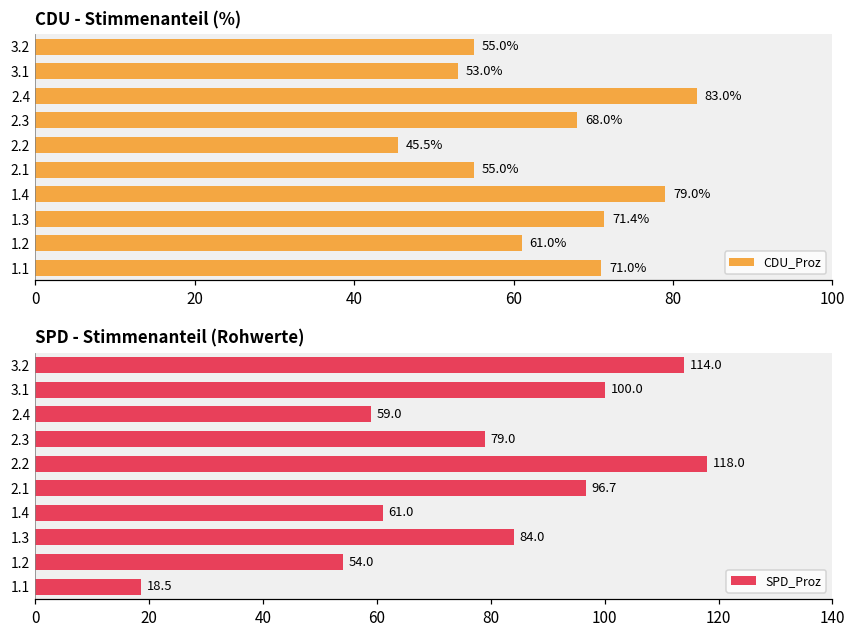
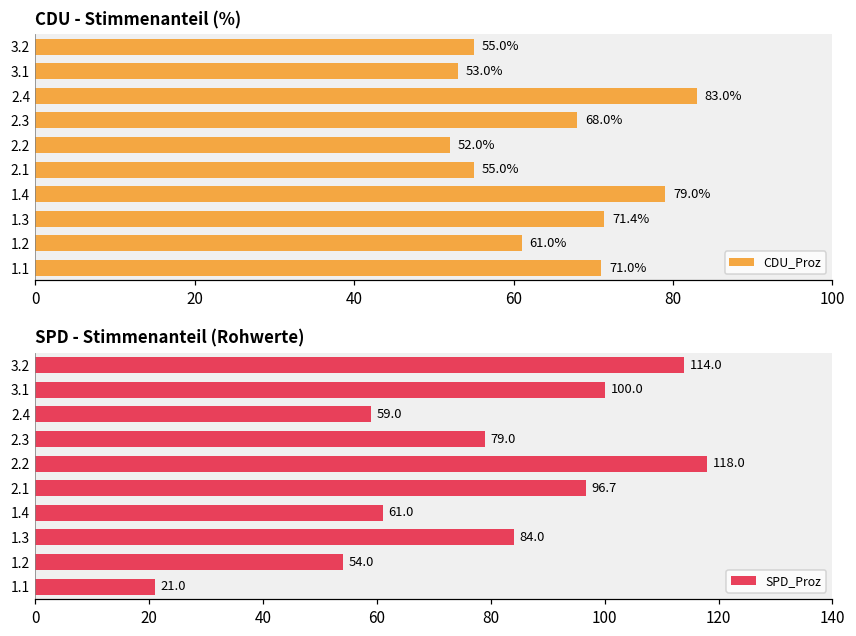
CDU - Stimmenanteil (%), 2.2: 45.5% -> 52.0%
SPD - Stimmenanteil (Rohwerte), 1.1: 18.5 -> 21.0
